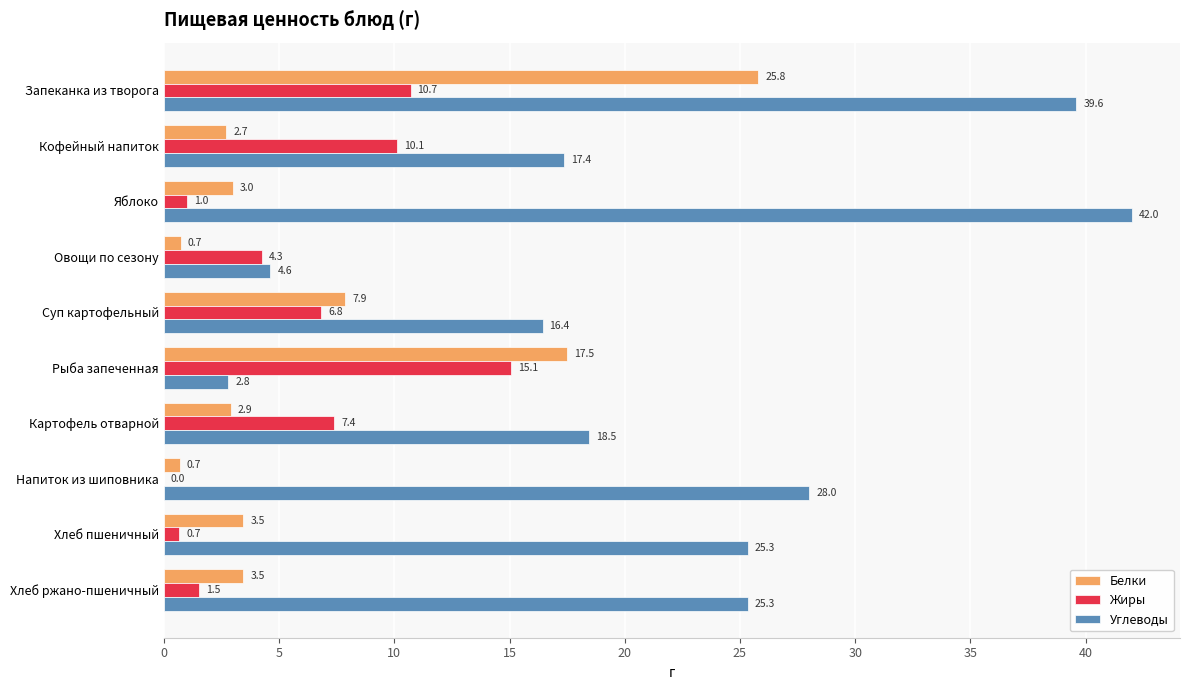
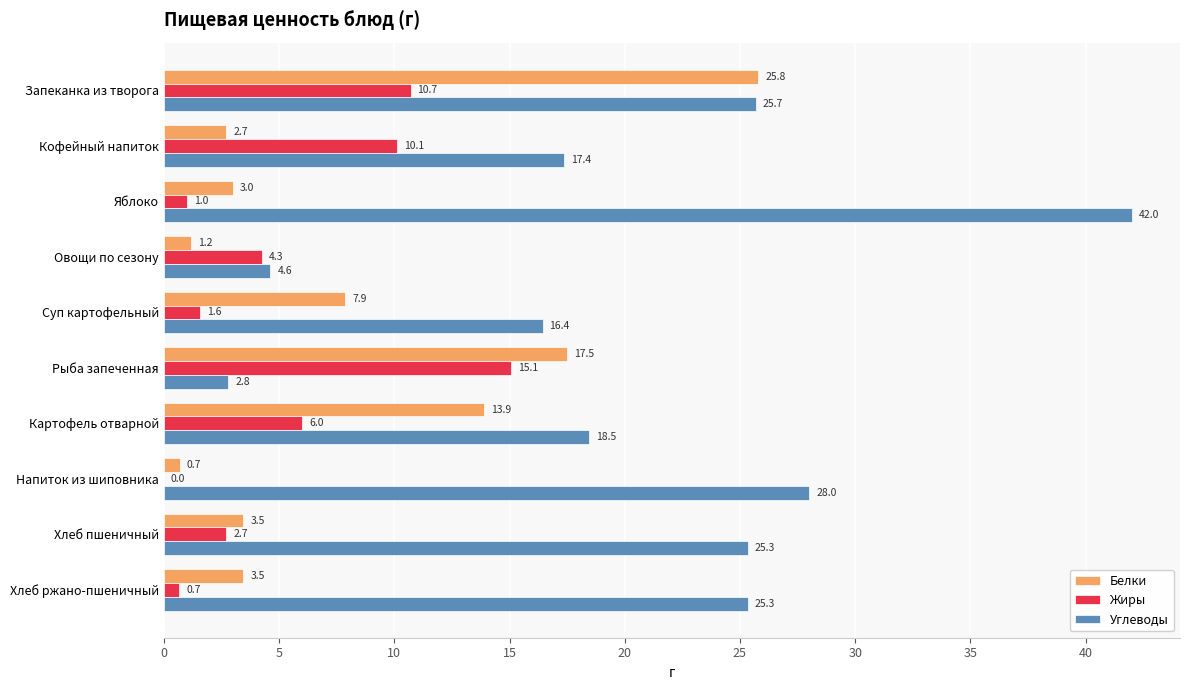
Углеводы, Запеканка из творога: 39.6 -> 25.7
Белки, Овощи по сезону: 0.7 -> 1.2
Жиры, Суп картофельный: 6.8 -> 1.6
Белки, Картофель отварной: 2.9 -> 13.9
Жиры, Картофель отварной: 7.4 -> 6.0
Жиры, Хлеб пшеничный: 0.7 -> 2.7
Жиры, Хлеб ржано-пшеничный: 1.5 -> 0.7
